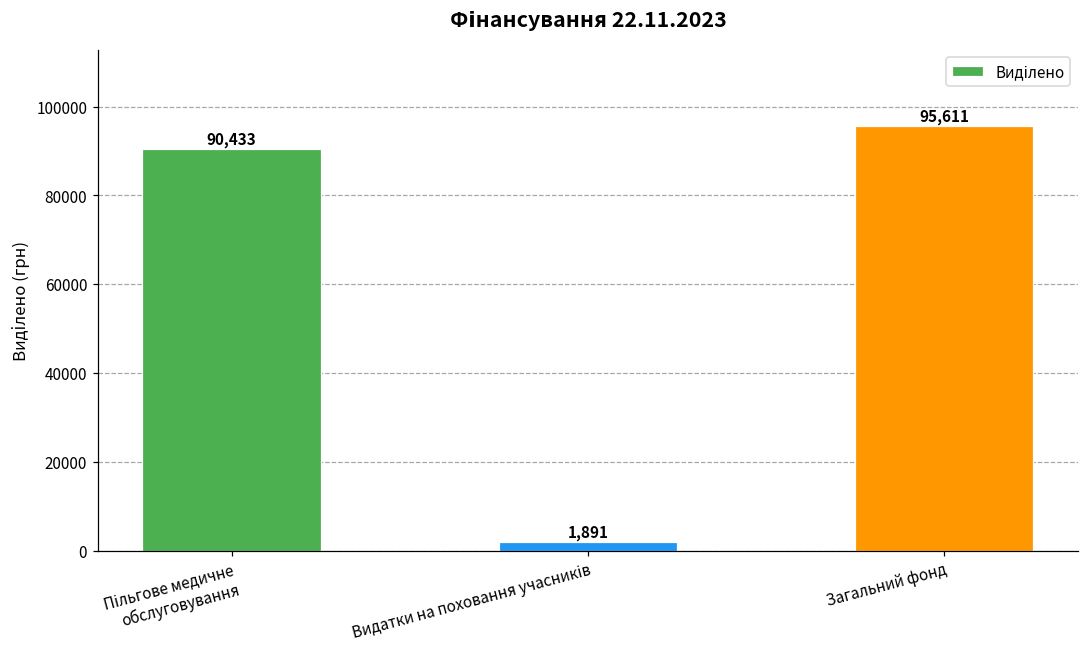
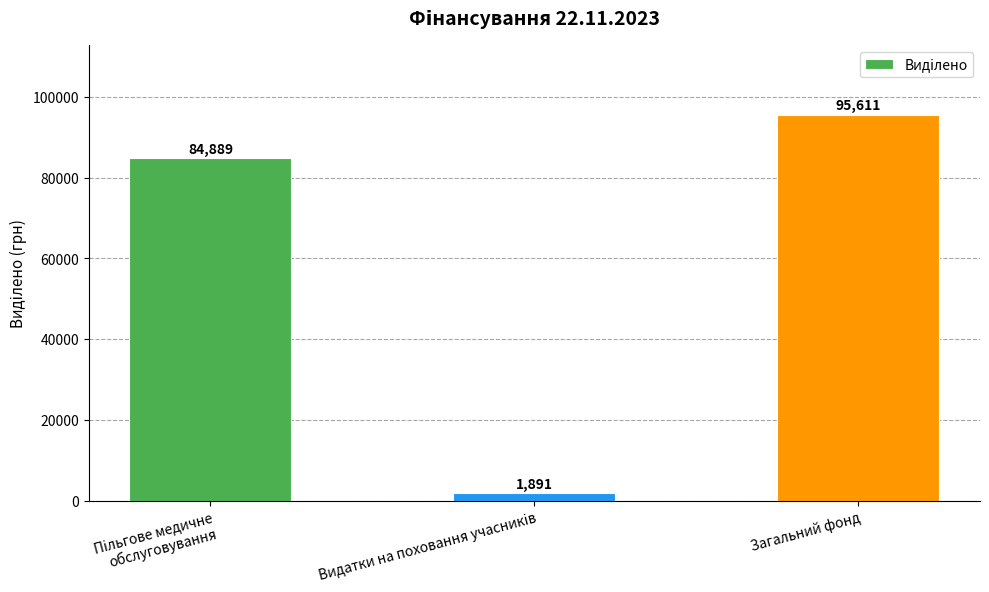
Пільгове медичне обслуговування: 90,433 -> 84,889
